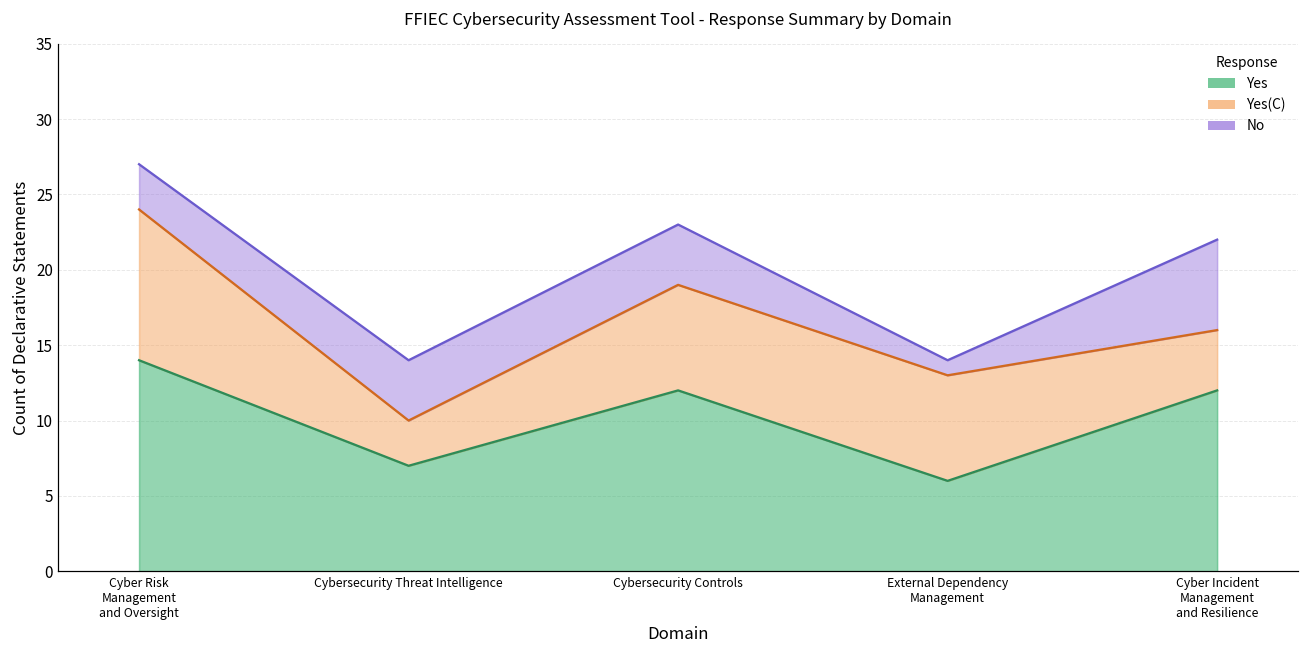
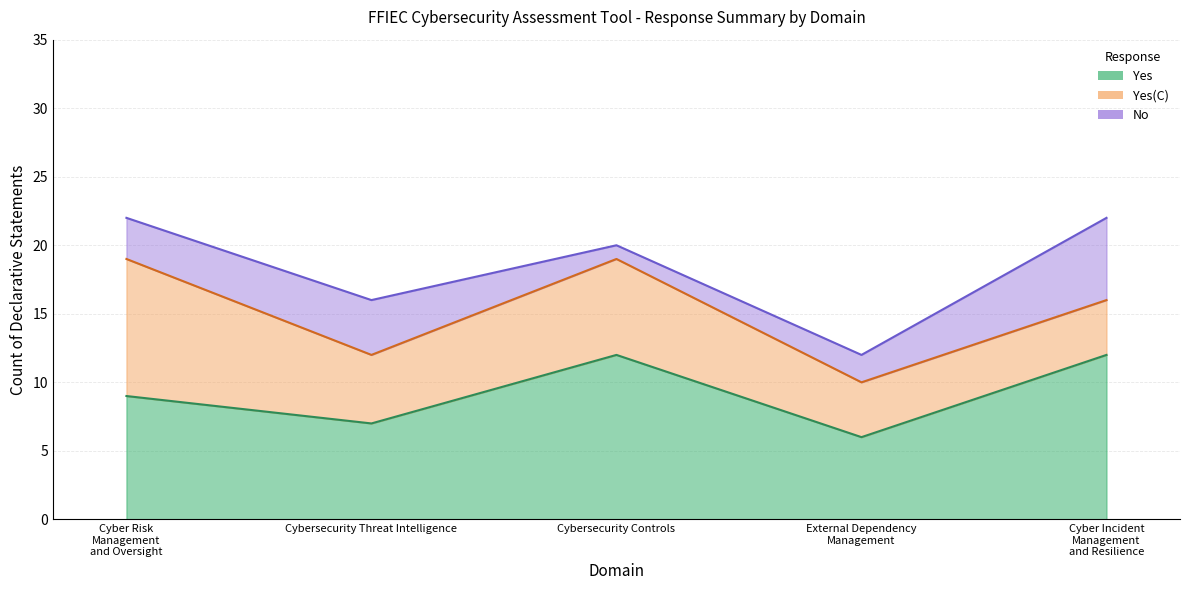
Yes, Cyber Risk Management and Oversight: 14 -> 9
Yes(C), Cybersecurity Threat Intelligence: 3 -> 5
No, Cybersecurity Controls: 4 -> 1
Yes(C), External Dependency Management: 7 -> 4
No, External Dependency Management: 1 -> 2
